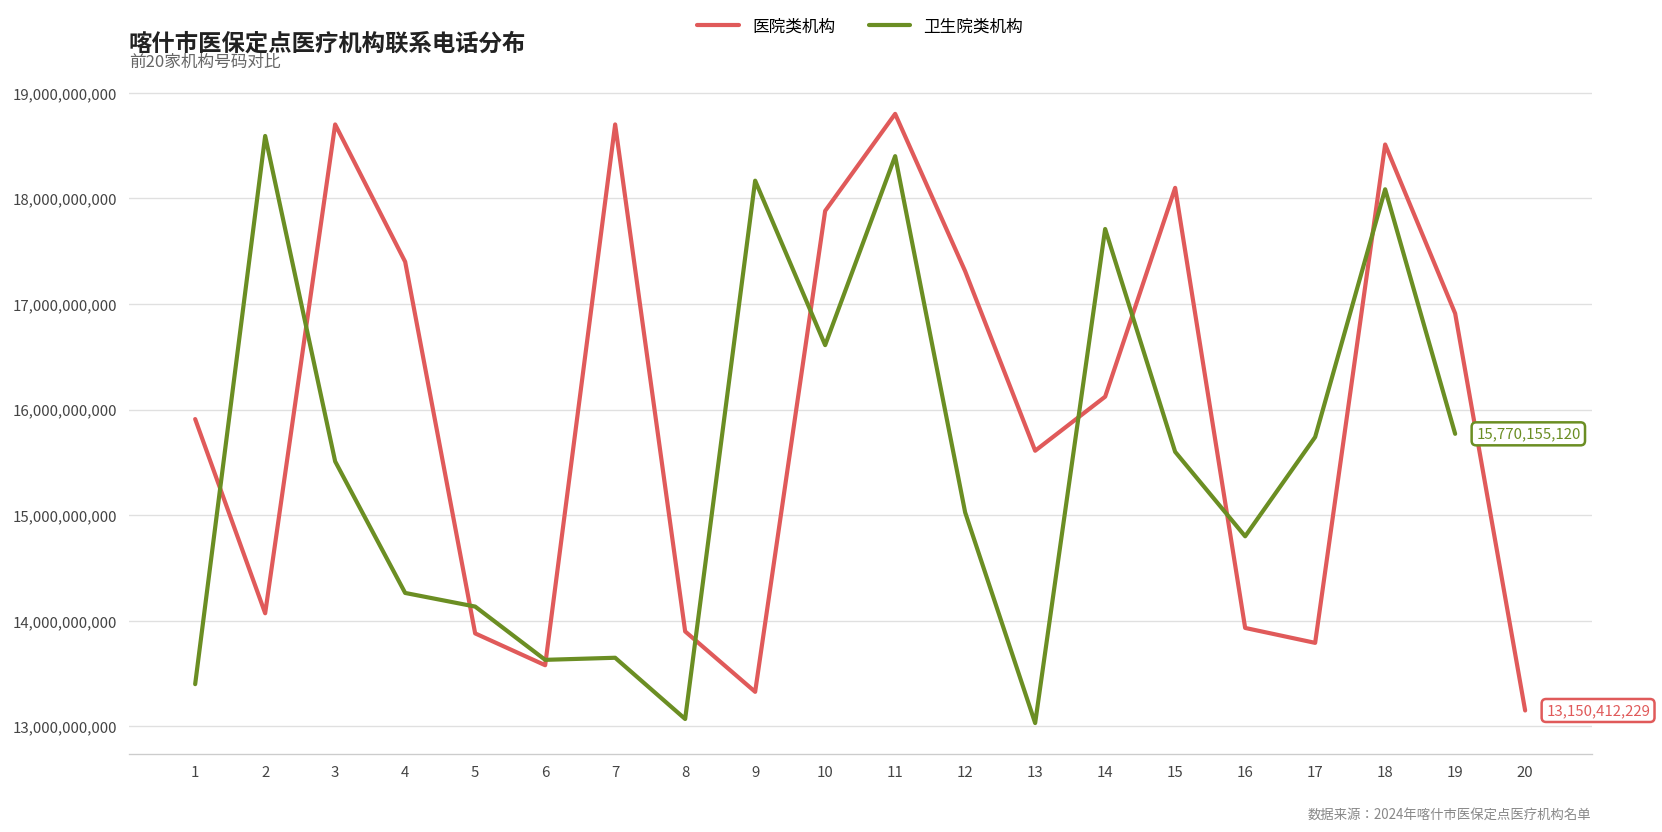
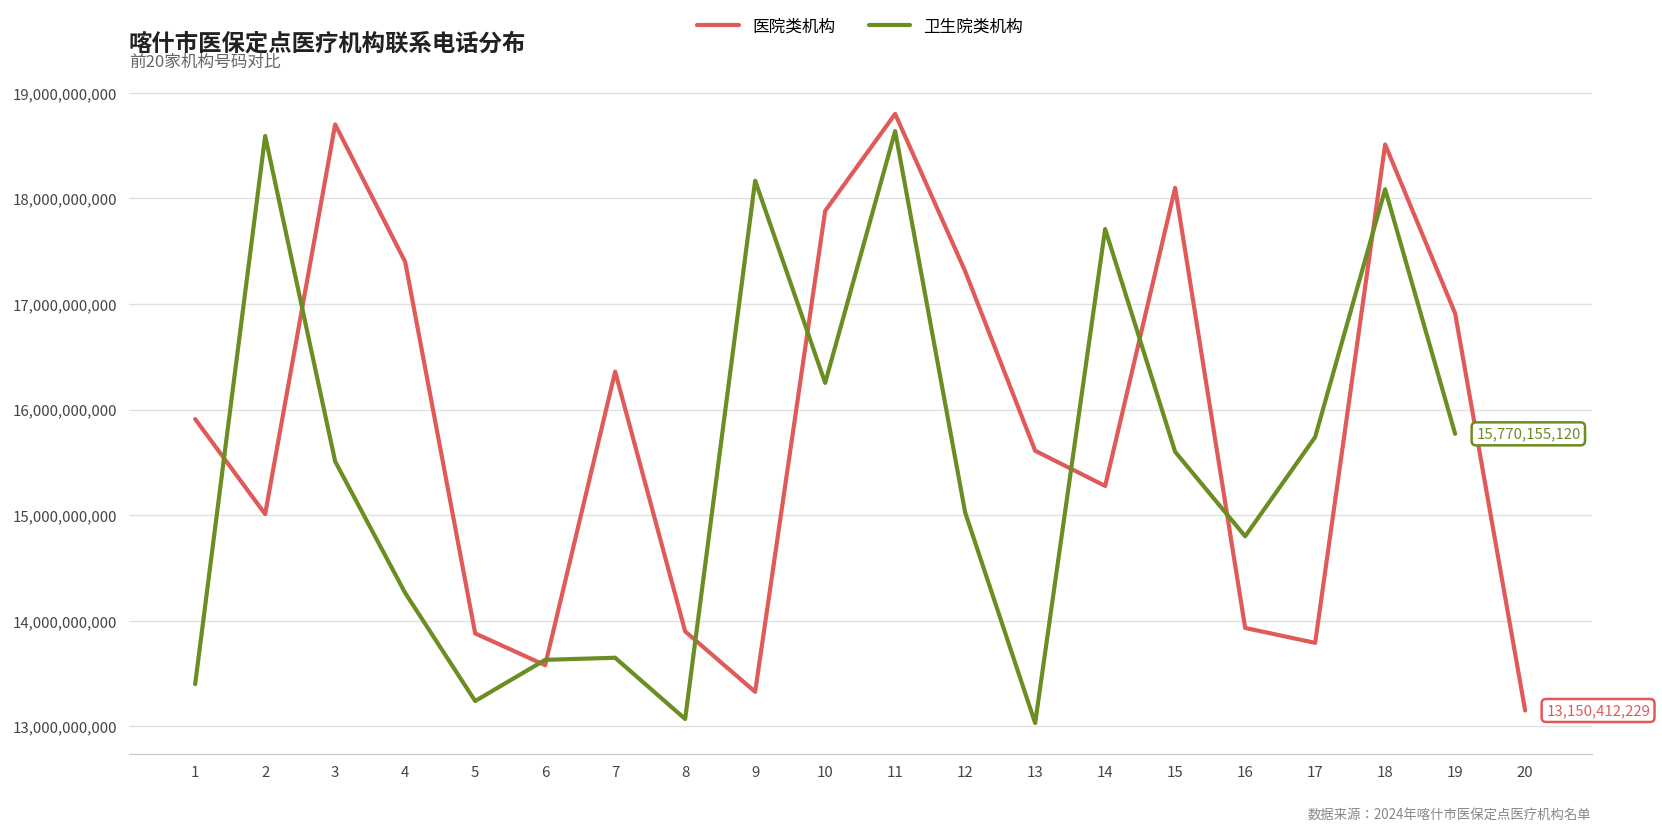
医院类机构, 2: 14,100,000,000 -> 15,000,000,000
卫生院类机构, 5: 14,100,000,000 -> 13,200,000,000
医院类机构, 7: 18,700,000,000 -> 16,400,000,000
卫生院类机构, 10: 16,600,000,000 -> 16,300,000,000
卫生院类机构, 11: 18,400,000,000 -> 18,600,000,000
医院类机构, 14: 16,100,000,000 -> 15,300,000,000
